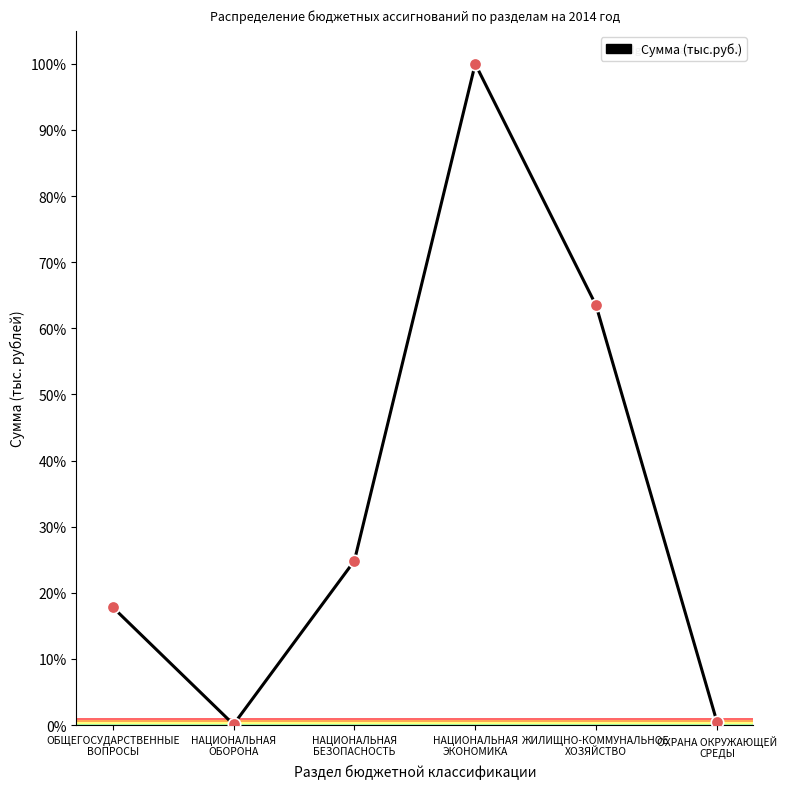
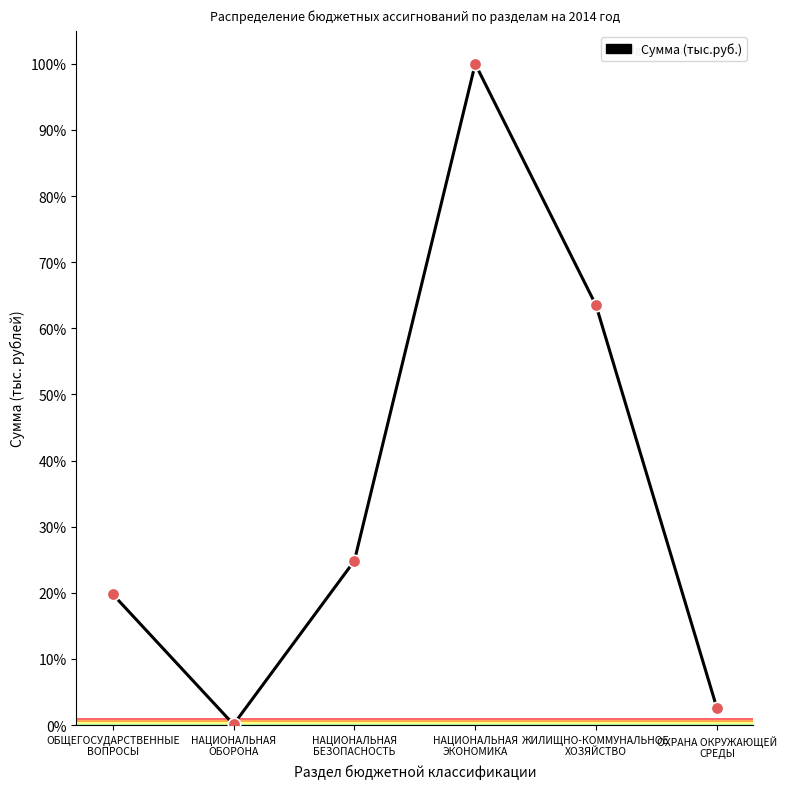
ОБЩЕГОСУДАРСТВЕННЫЕ ВОПРОСЫ: 18% -> 20%
ОХРАНА ОКРУЖАЮЩЕЙ СРЕДЫ: 1% -> 3%
